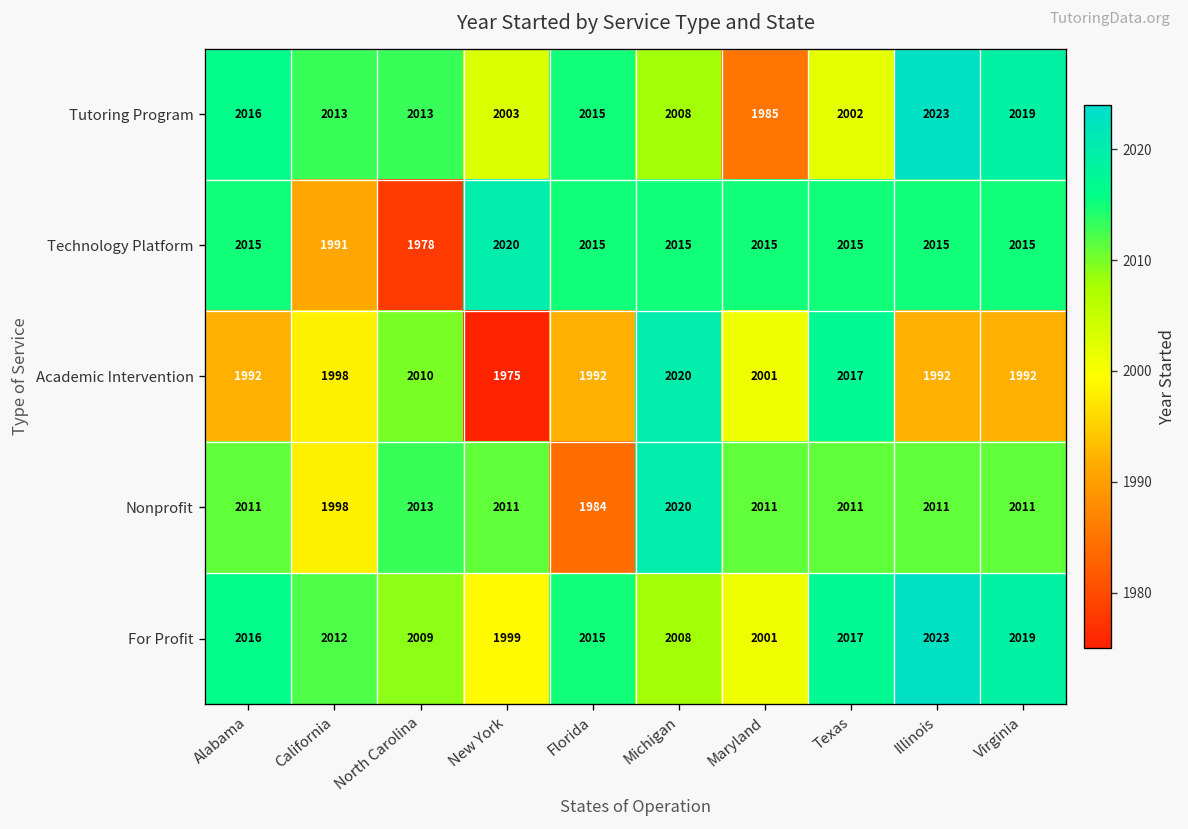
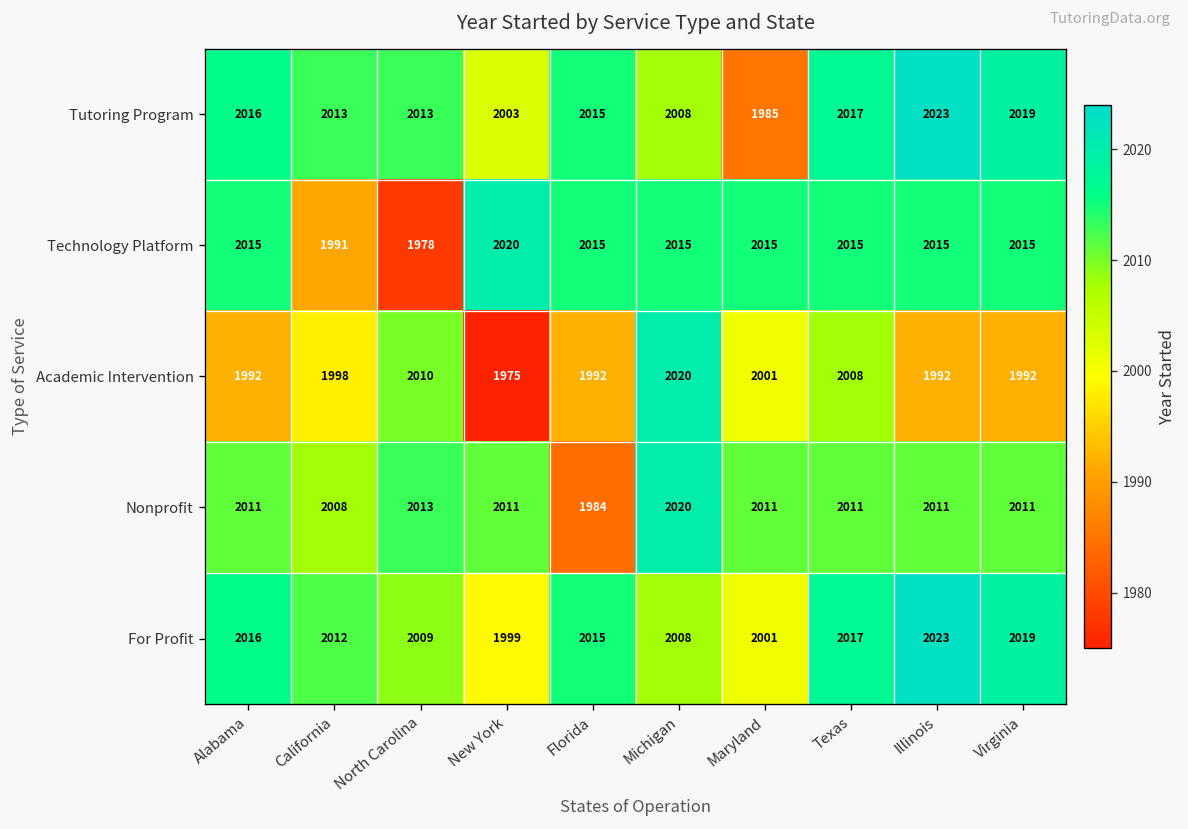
Tutoring Program, Texas: 2002 -> 2017
Academic Intervention, Texas: 2017 -> 2008
Nonprofit, California: 1998 -> 2008
